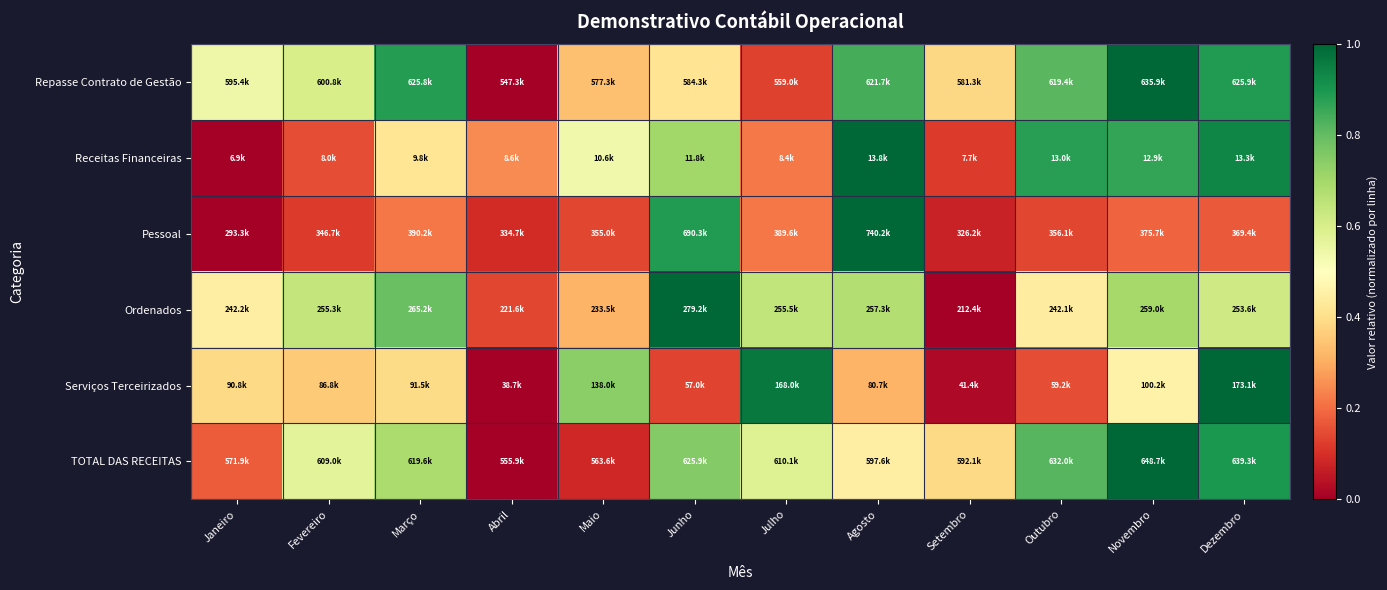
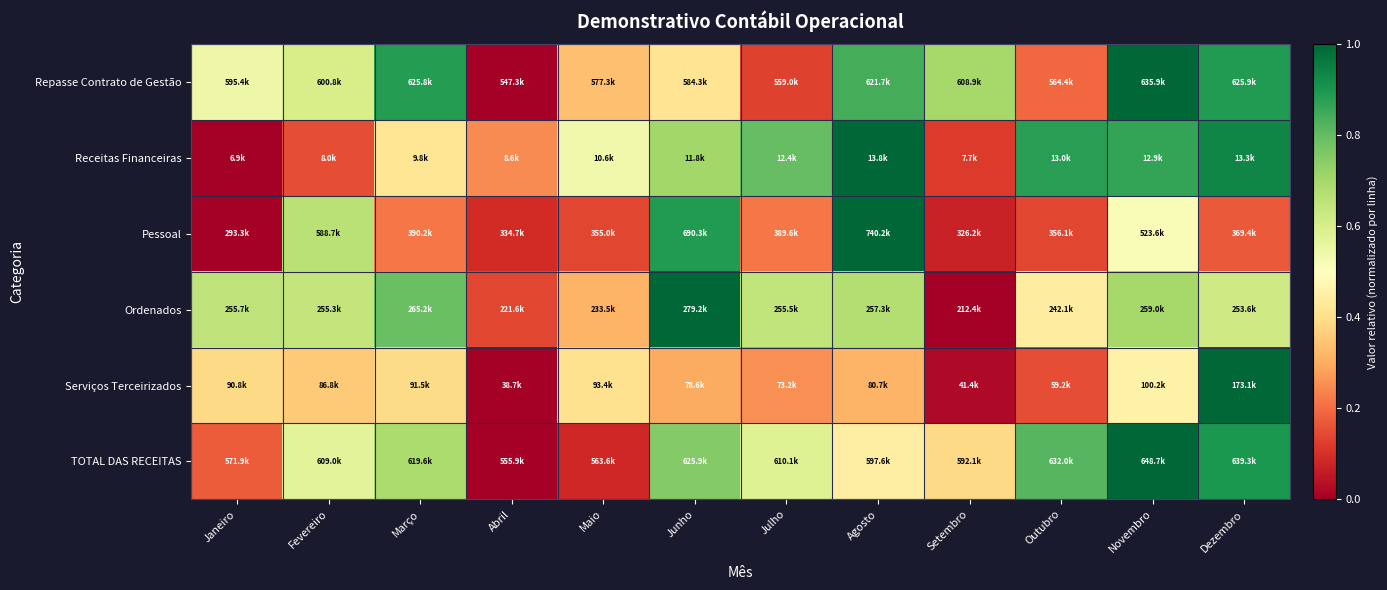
Repasse Contrato de Gestão, Setembro: 581.3k -> 608.9k
Repasse Contrato de Gestão, Outubro: 619.4k -> 564.4k
Receitas Financeiras, Julho: 8.4k -> 12.4k
Pessoal, Fevereiro: 346.7k -> 588.7k
Pessoal, Novembro: 375.7k -> 523.6k
Ordenados, Janeiro: 242.2k -> 255.7k
Serviços Terceirizados, Maio: 138.0k -> 93.4k
Serviços Terceirizados, Junho: 57.0k -> 78.6k
Serviços Terceirizados, Julho: 168.0k -> 73.2k
